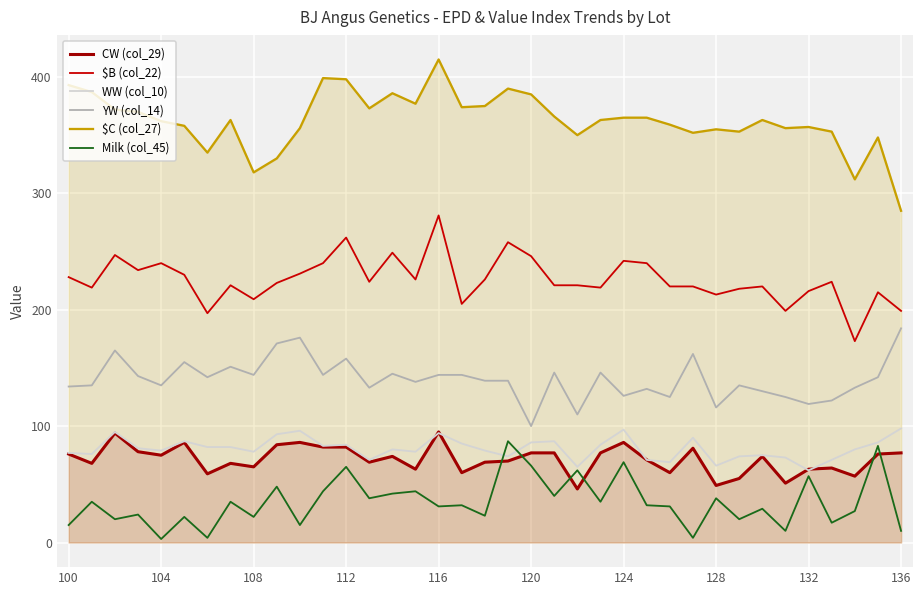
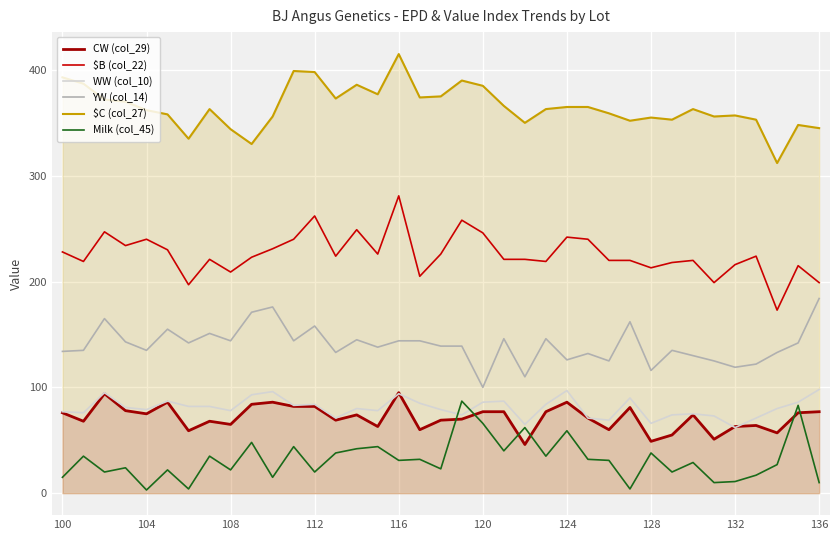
$C (col_27), 108: 318 -> 344
Milk (col_45), 112: 65 -> 20
Milk (col_45), 124: 69 -> 59
Milk (col_45), 132: 57 -> 11
$C (col_27), 136: 285 -> 345
